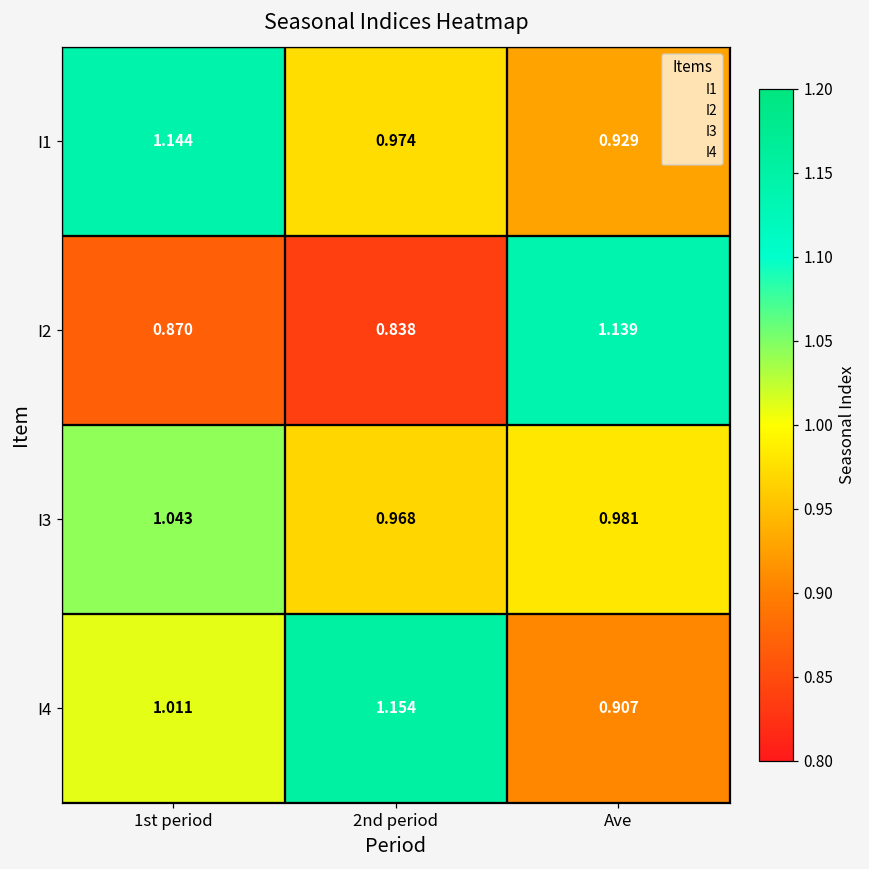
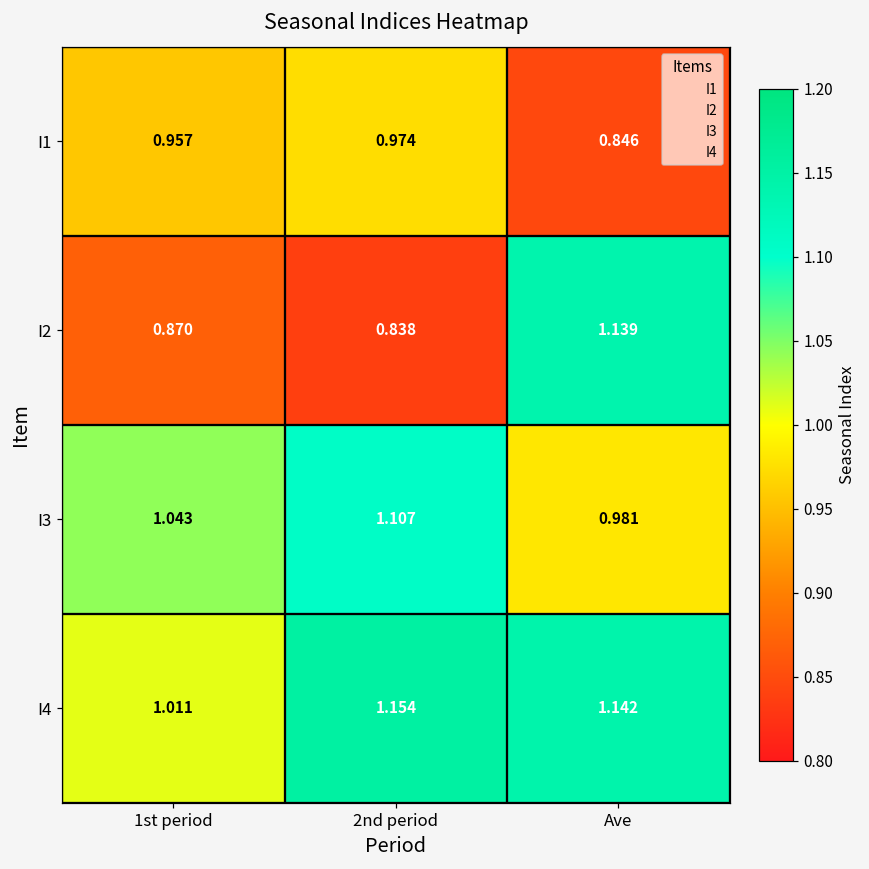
I1, 1st period: 1.144 -> 0.957
I1, Ave: 0.929 -> 0.846
I3, 2nd period: 0.968 -> 1.107
I4, Ave: 0.907 -> 1.142
